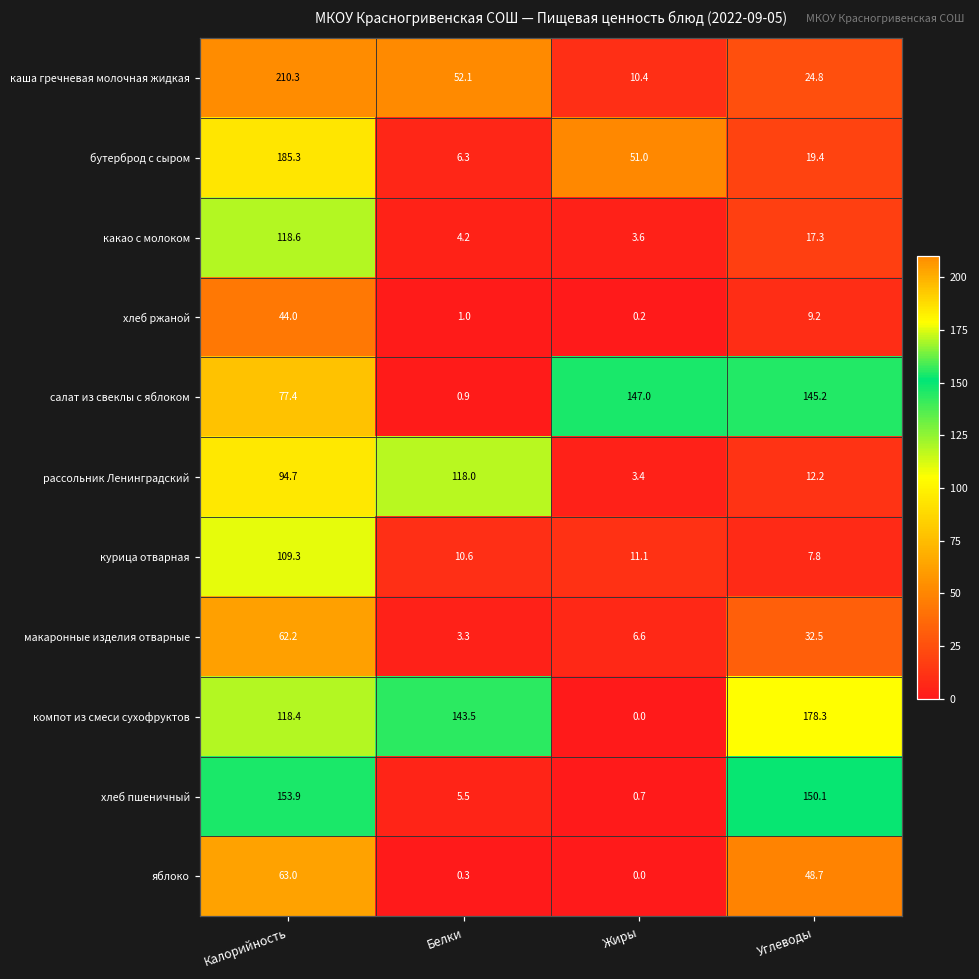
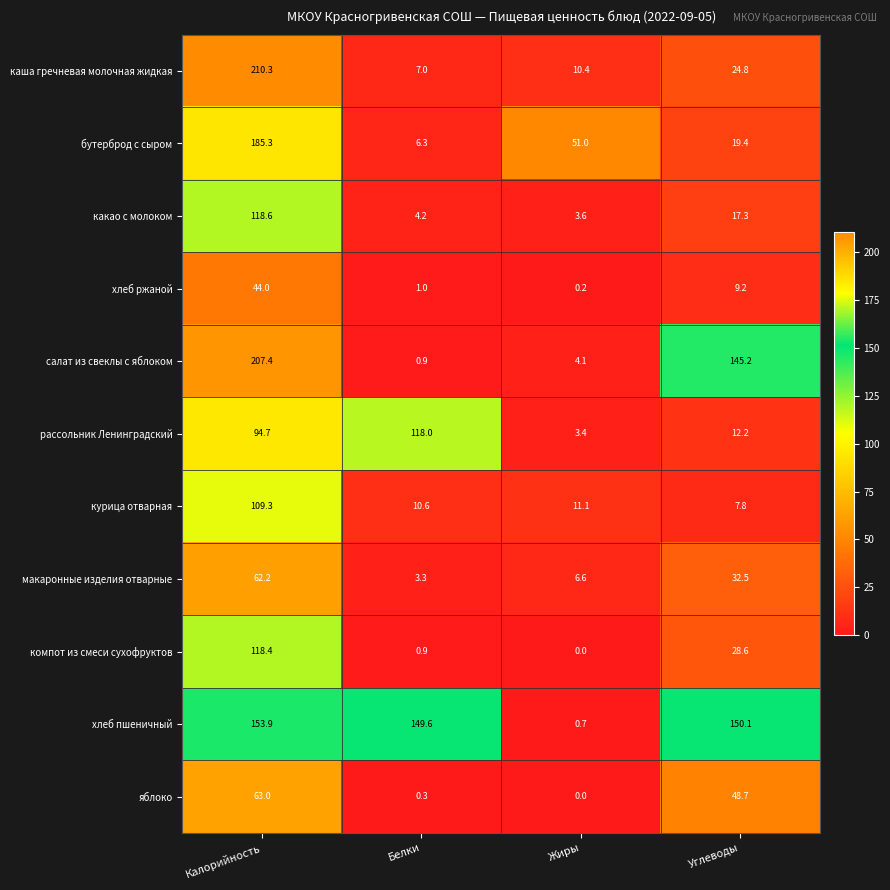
каша гречневая молочная жидкая, Белки: 52.1 -> 7.0
салат из свеклы с яблоком, Калорийность: 77.4 -> 207.4
салат из свеклы с яблоком, Жиры: 147.0 -> 4.1
компот из смеси сухофруктов, Белки: 143.5 -> 0.9
компот из смеси сухофруктов, Углеводы: 178.3 -> 28.6
хлеб пшеничный, Белки: 5.5 -> 149.6
